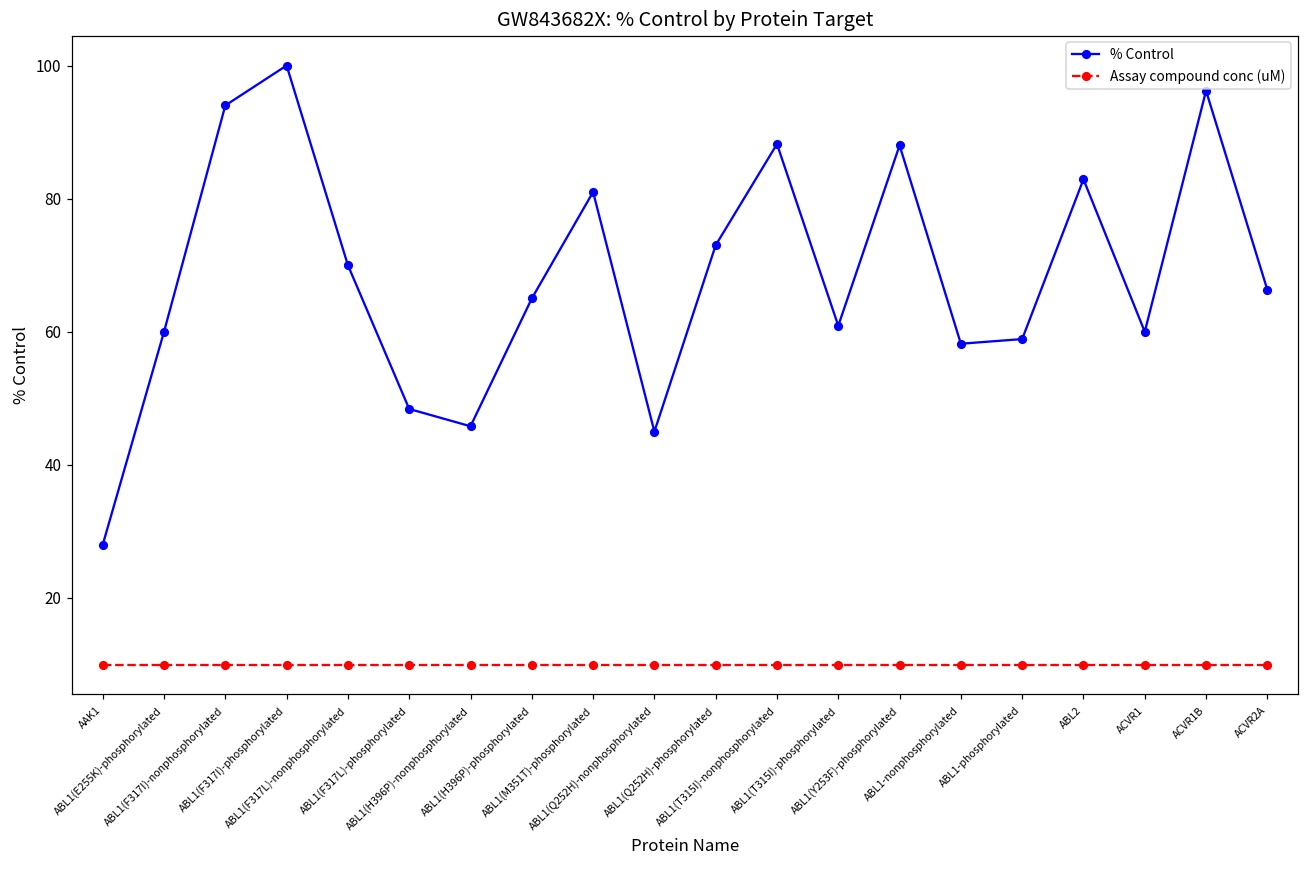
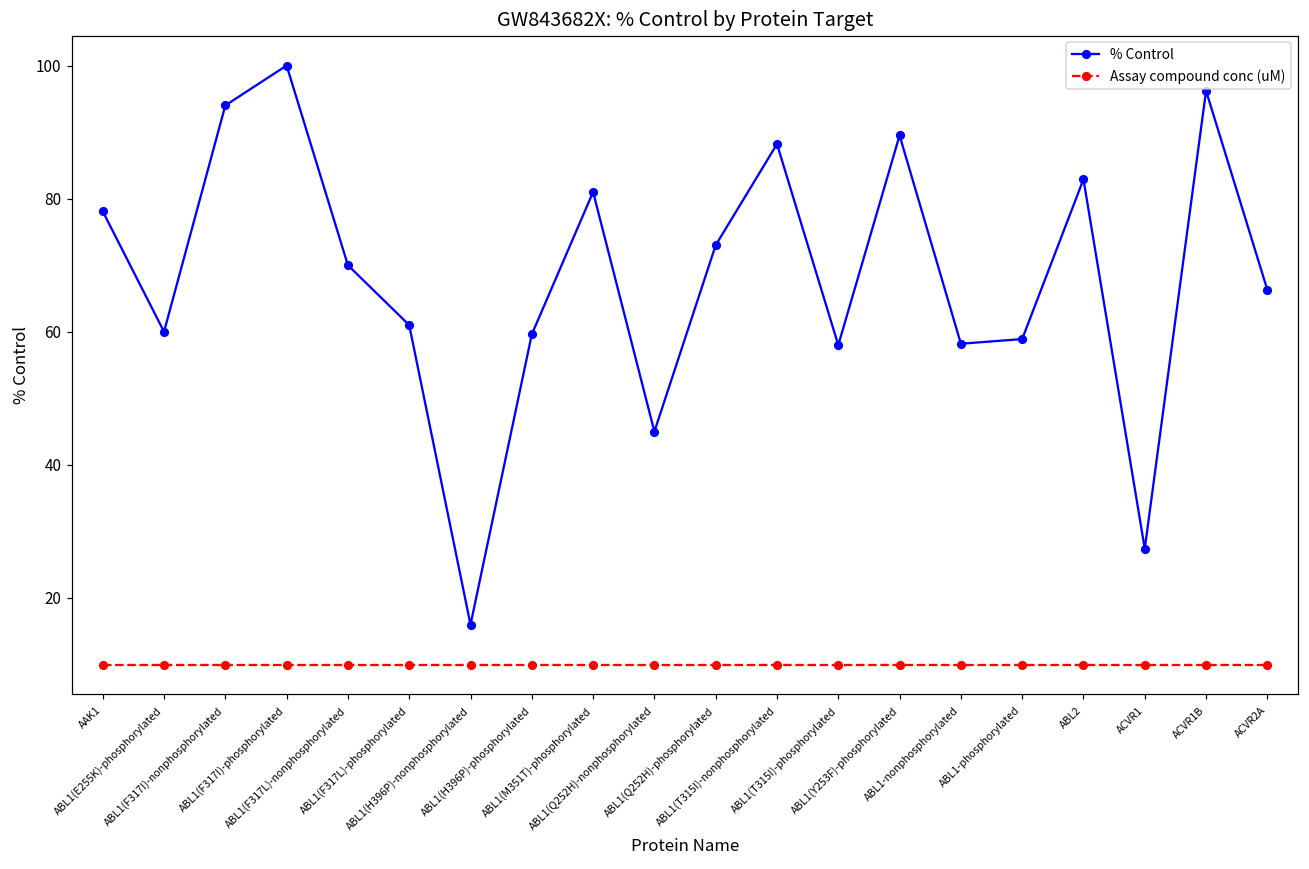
% Control, AAK1: 28 -> 78
% Control, ABL1(F317L)-phosphorylated: 48 -> 61
% Control, ABL1(H396P)-nonphosphorylated: 46 -> 16
% Control, ABL1(H396P)-phosphorylated: 65 -> 60
% Control, ABL1(T315I)-phosphorylated: 61 -> 58
% Control, ABL1(Y253F)-phosphorylated: 88 -> 90
% Control, ACVR1: 60 -> 27
